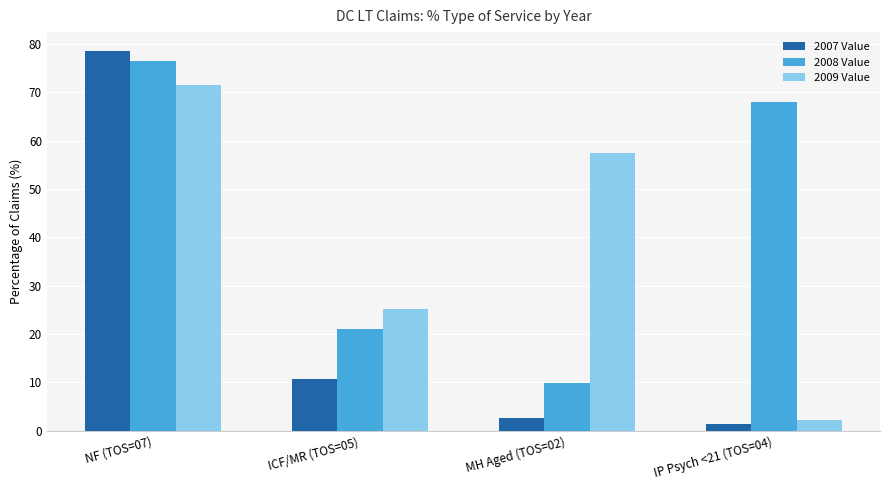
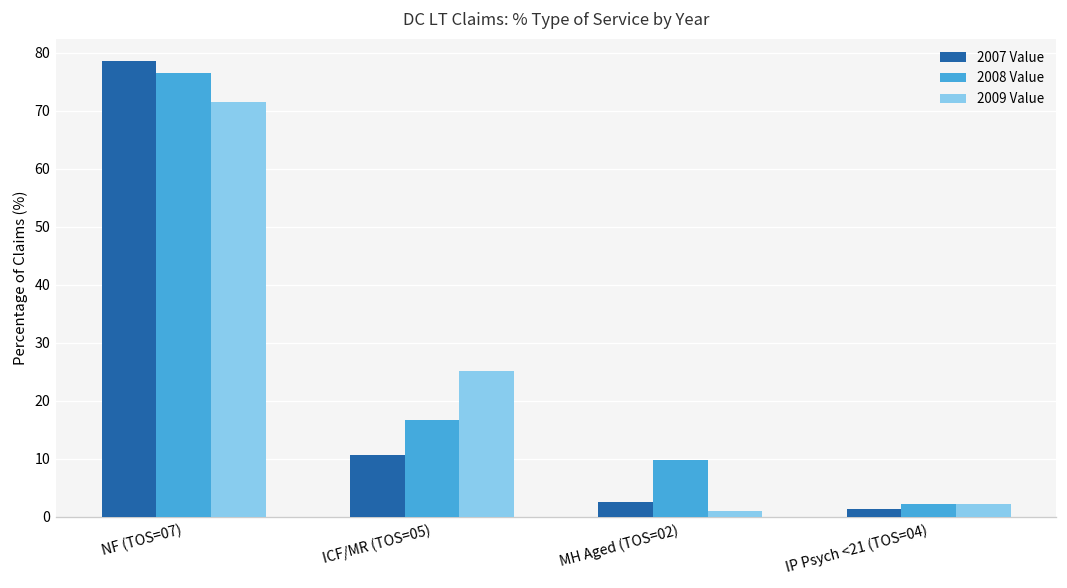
2008 Value, ICF/MR (TOS=05): 21 -> 17
2009 Value, MH Aged (TOS=02): 58 -> 1
2008 Value, IP Psych <21 (TOS=04): 68 -> 2
